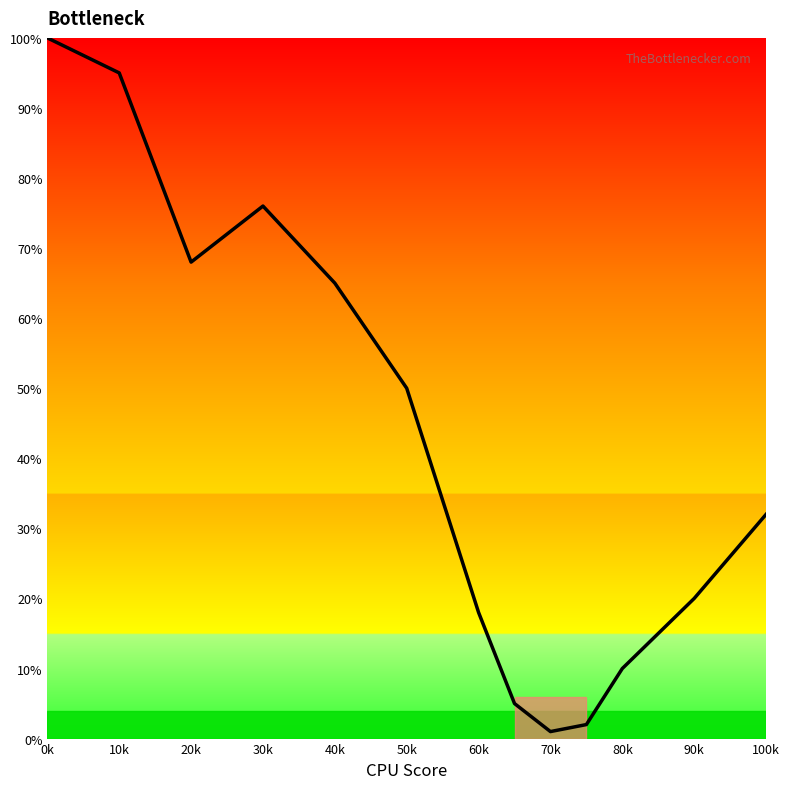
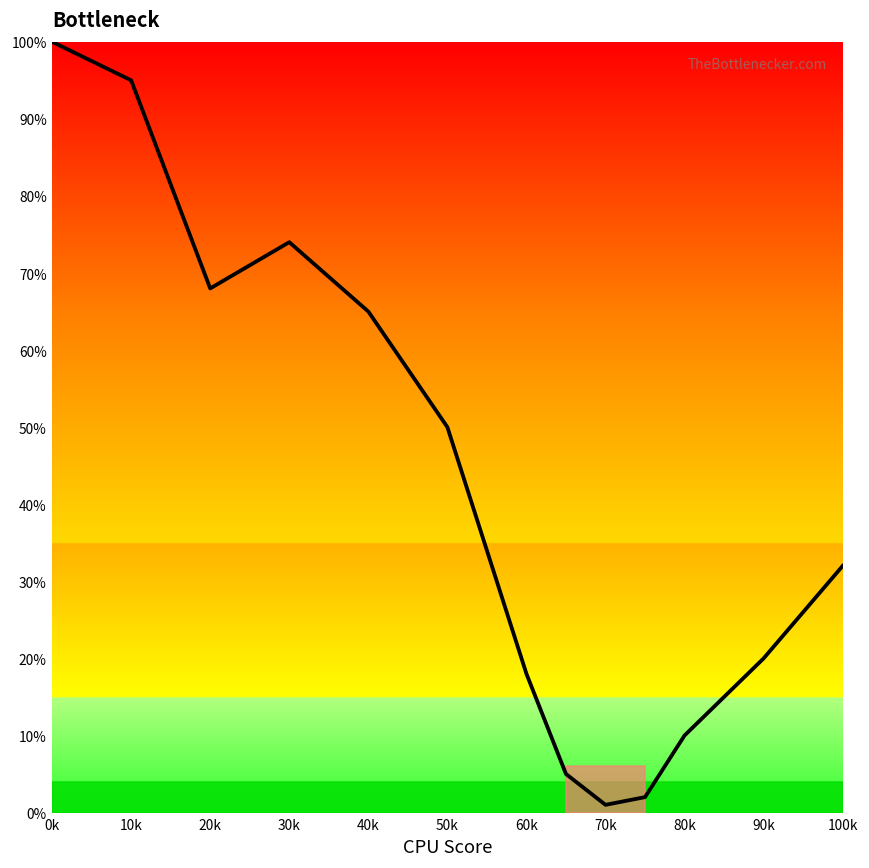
30k: 76% -> 74%
